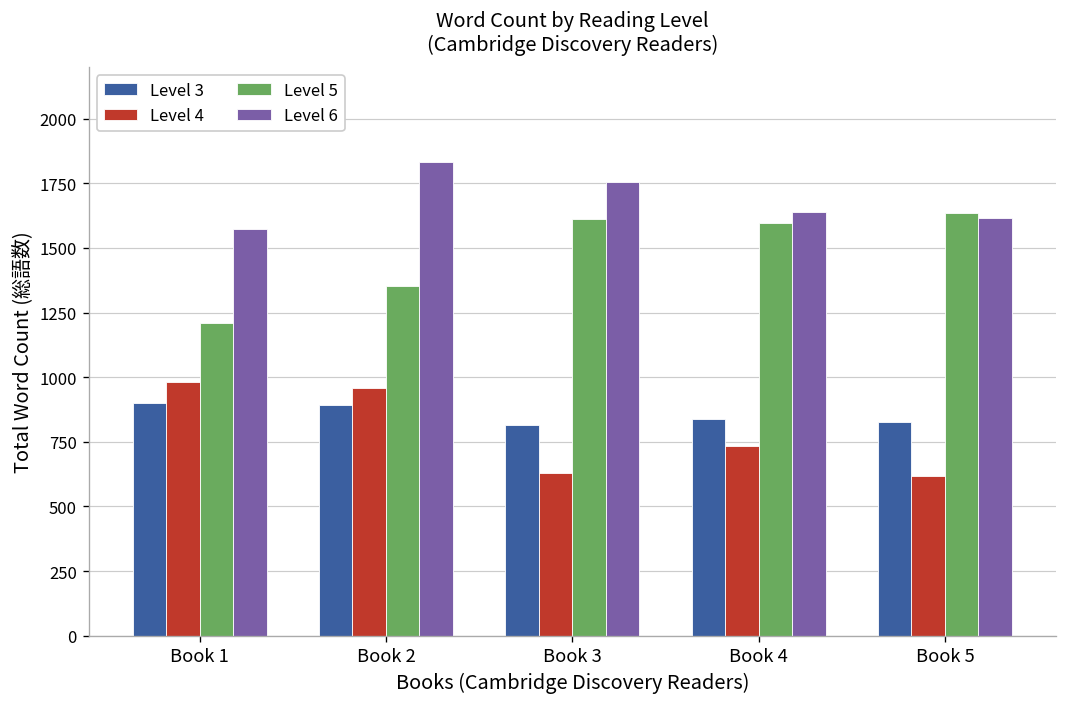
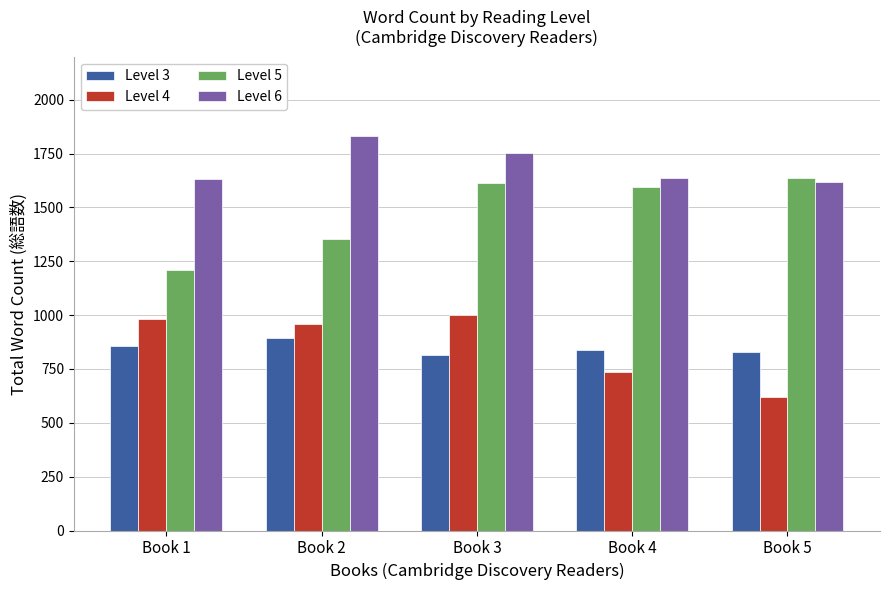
Level 3, Book 1: 900 -> 860
Level 6, Book 1: 1580 -> 1630
Level 4, Book 3: 630 -> 1000
